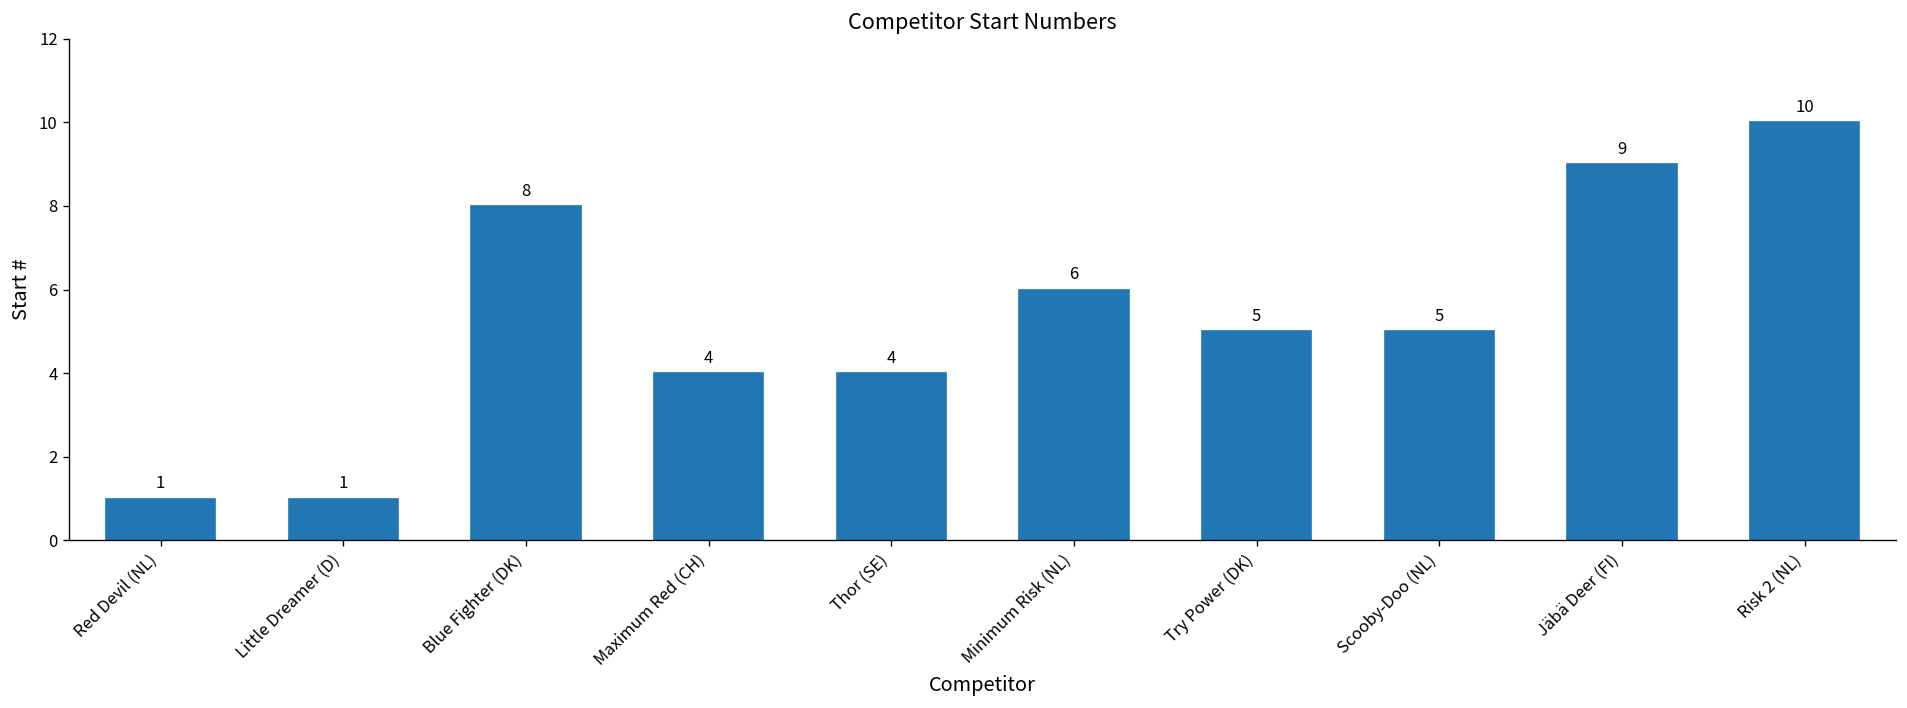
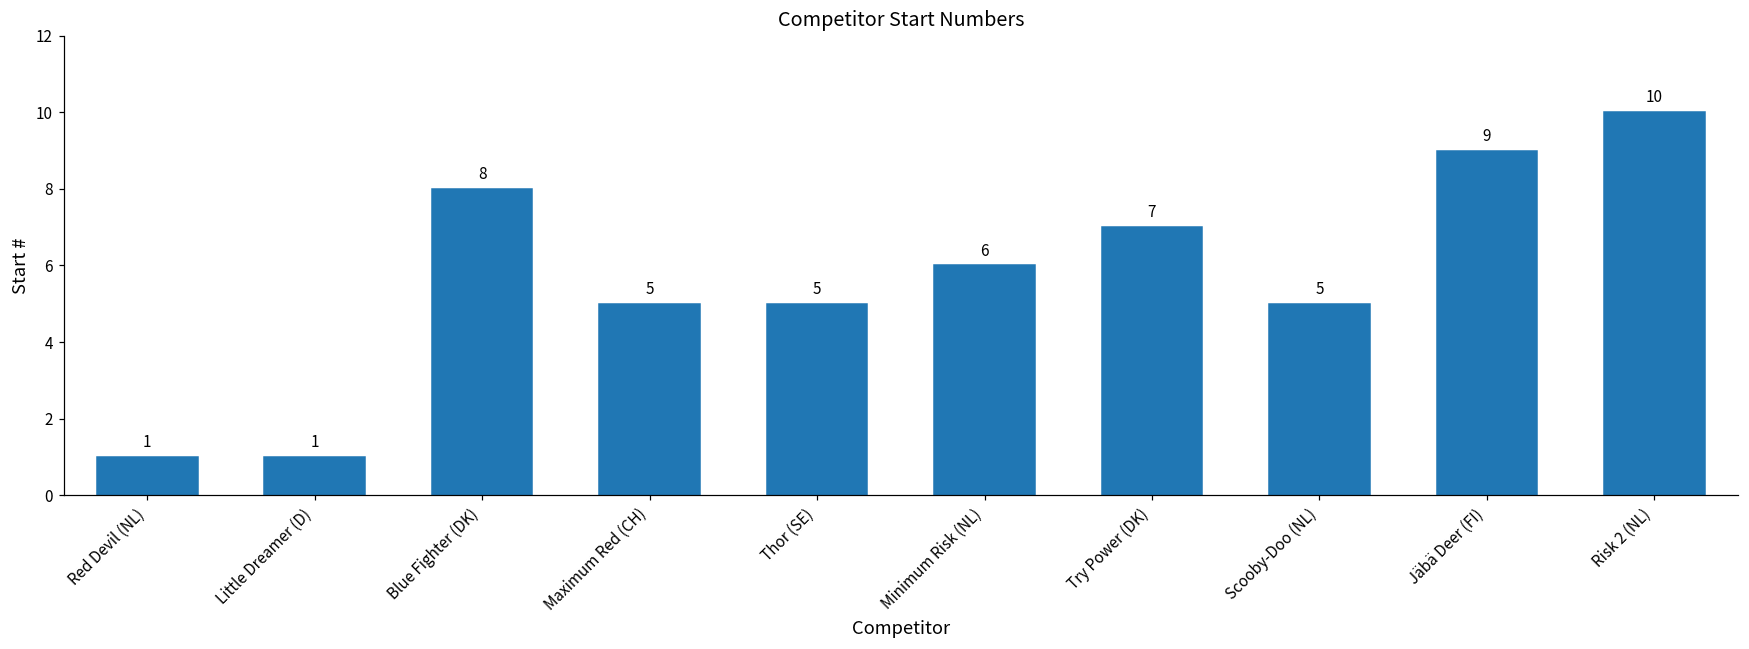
Maximum Red (CH): 4 -> 5
Thor (SE): 4 -> 5
Try Power (DK): 5 -> 7
